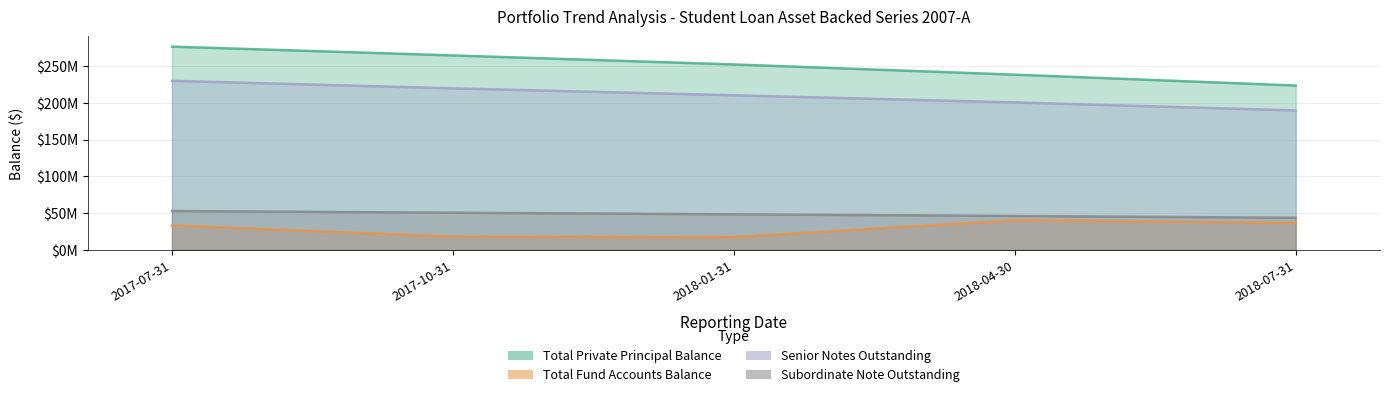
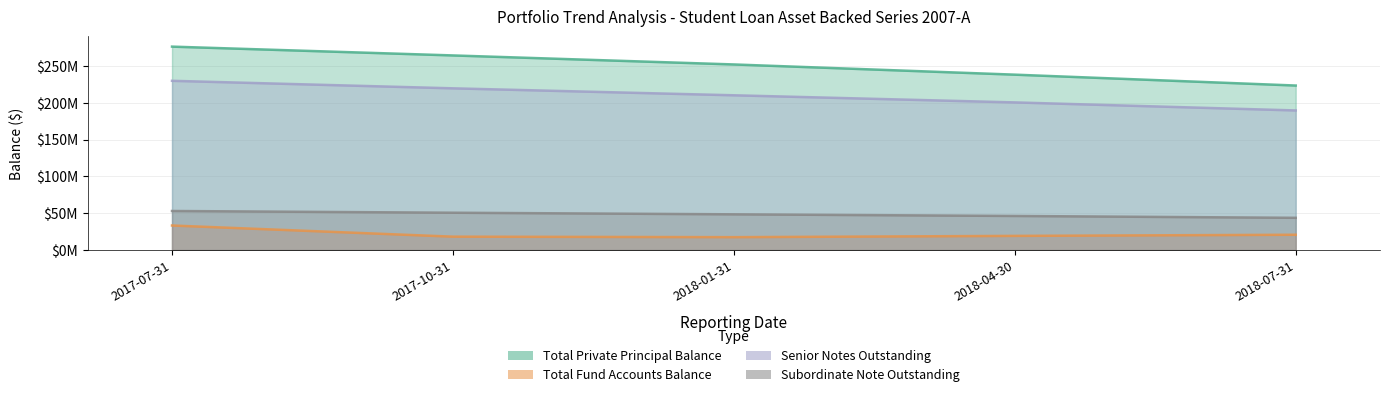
Total Fund Accounts Balance, 2018-04-30: $40000000 -> $20000000
Total Fund Accounts Balance, 2018-07-31: $40000000 -> $20000000
